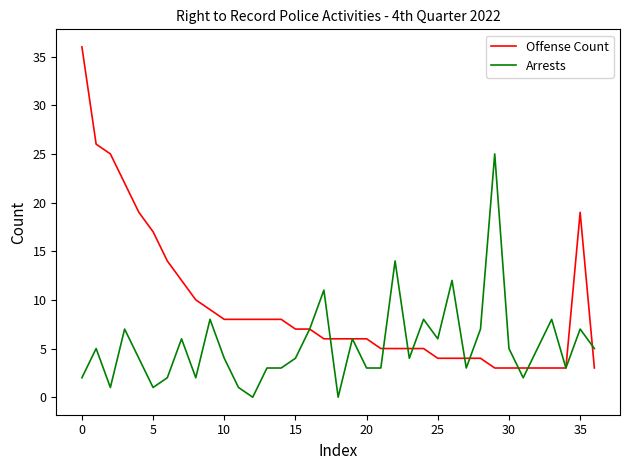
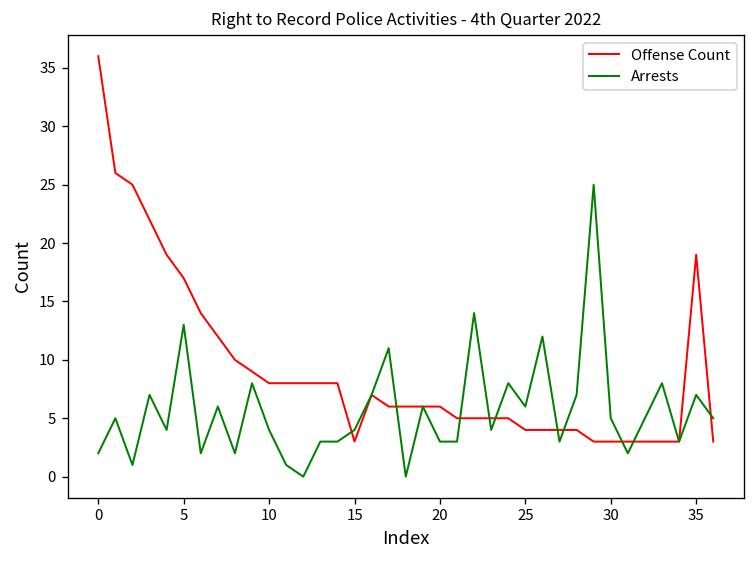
Arrests, 5: 1 -> 13
Offense Count, 15: 7 -> 3
